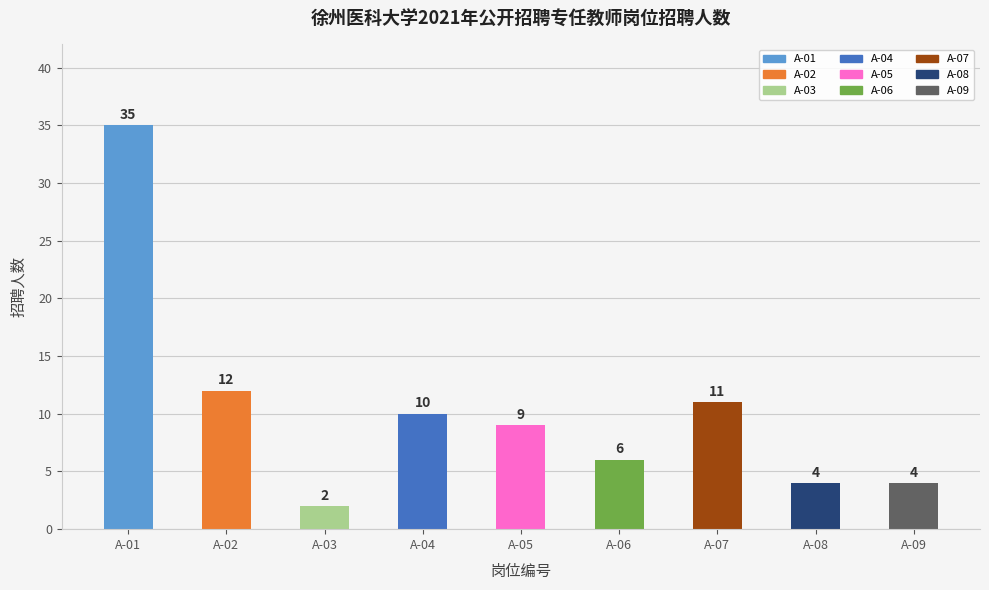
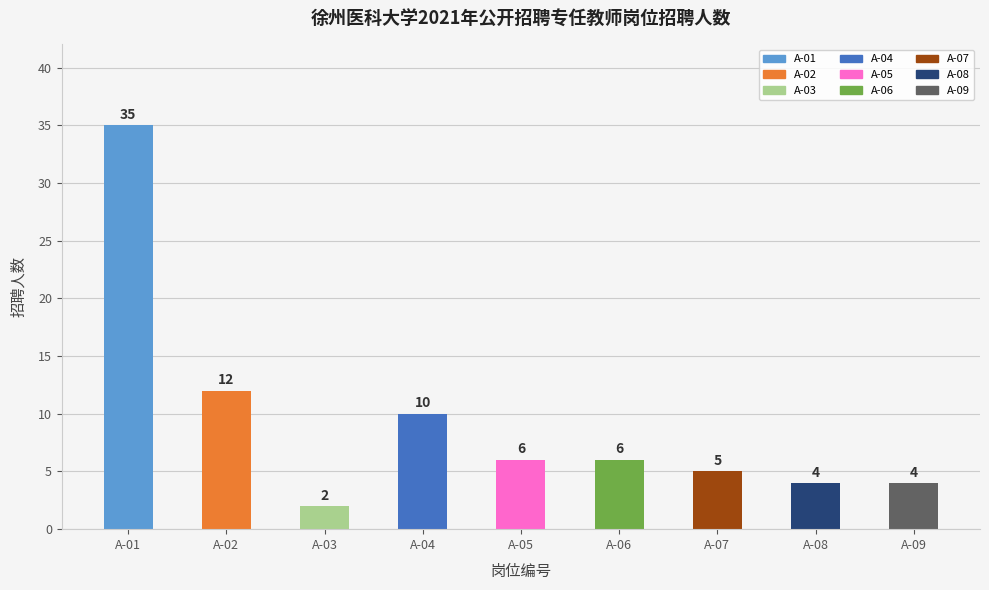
A-05: 9 -> 6
A-07: 11 -> 5
